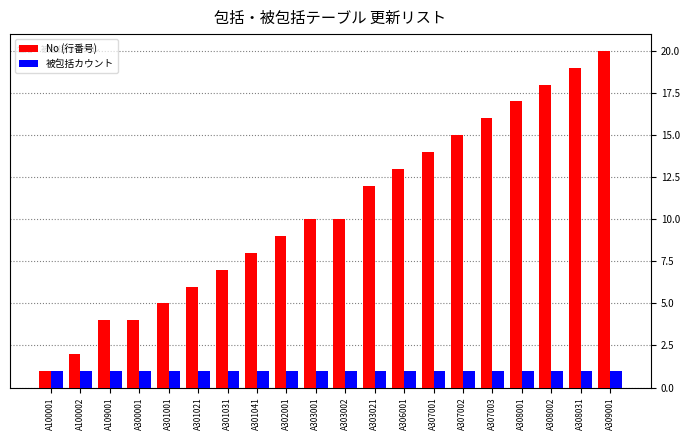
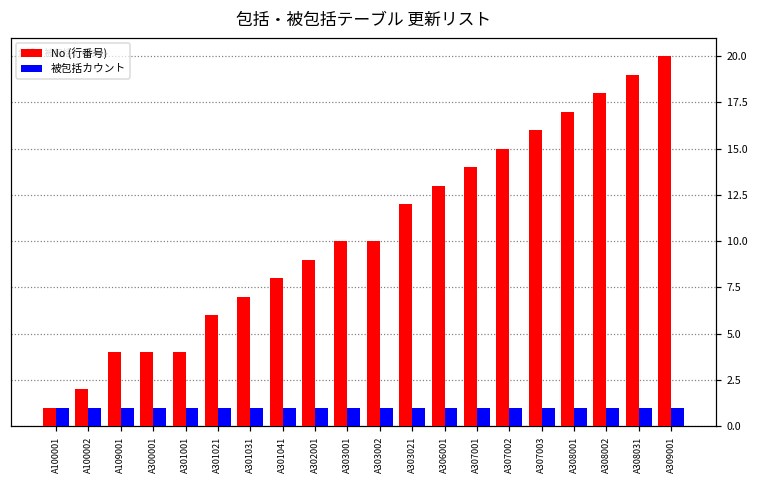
No (行番号), A301001: 5 -> 4
